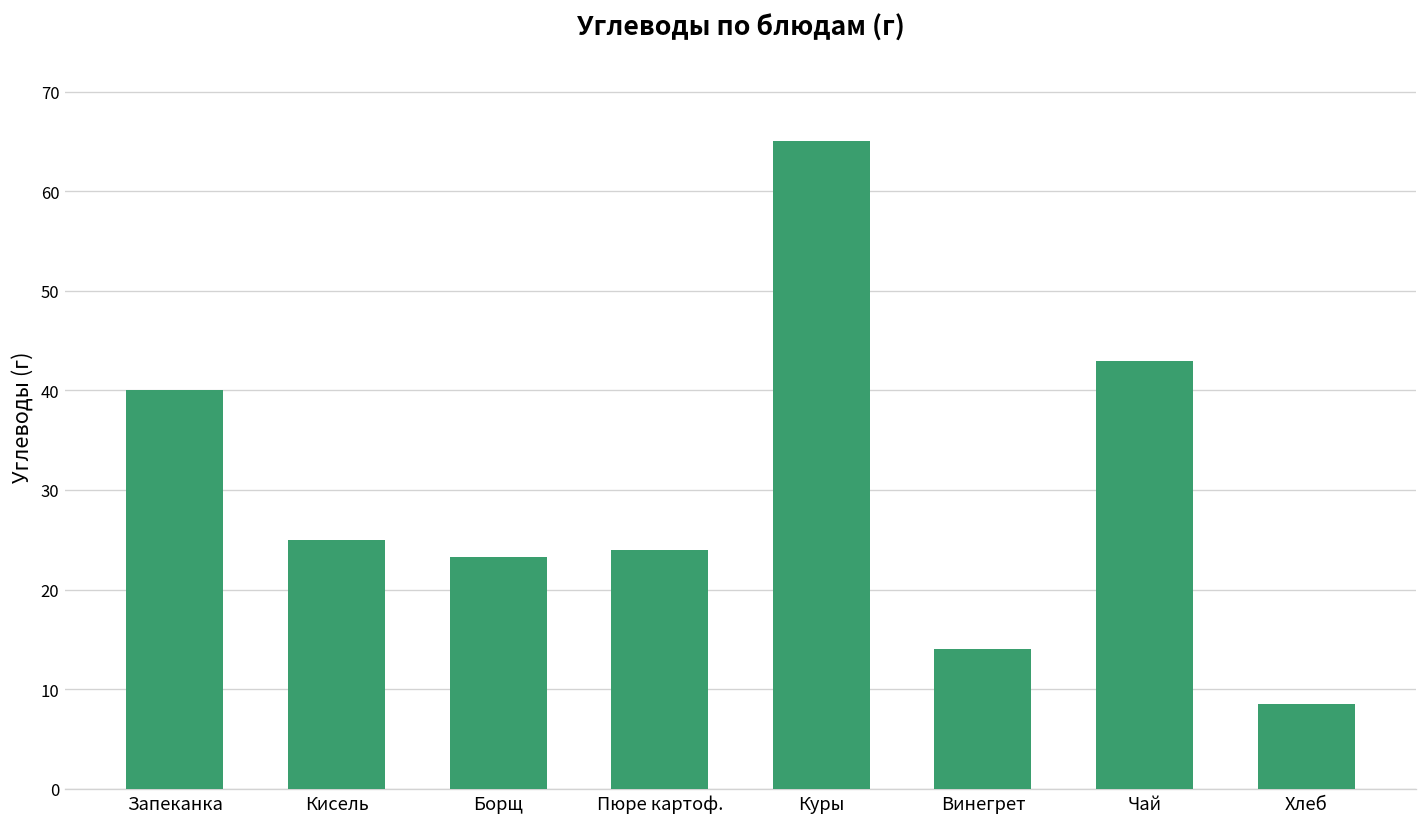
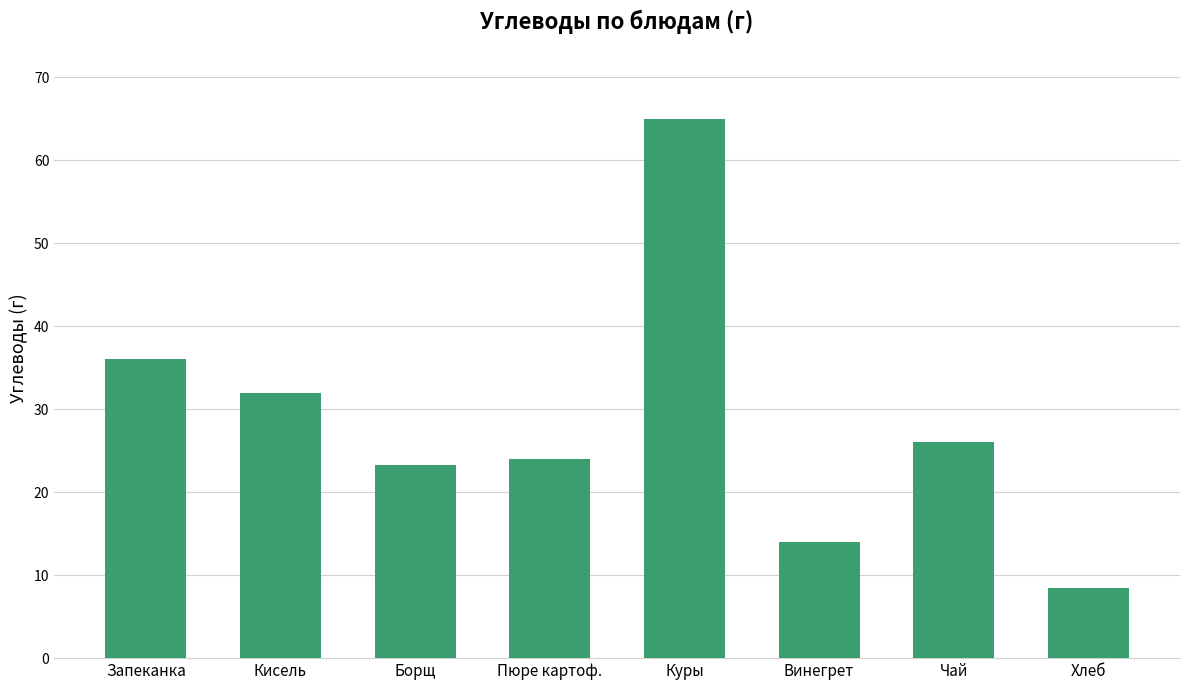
Запеканка: 40 -> 36
Кисель: 25 -> 32
Чай: 43 -> 26
